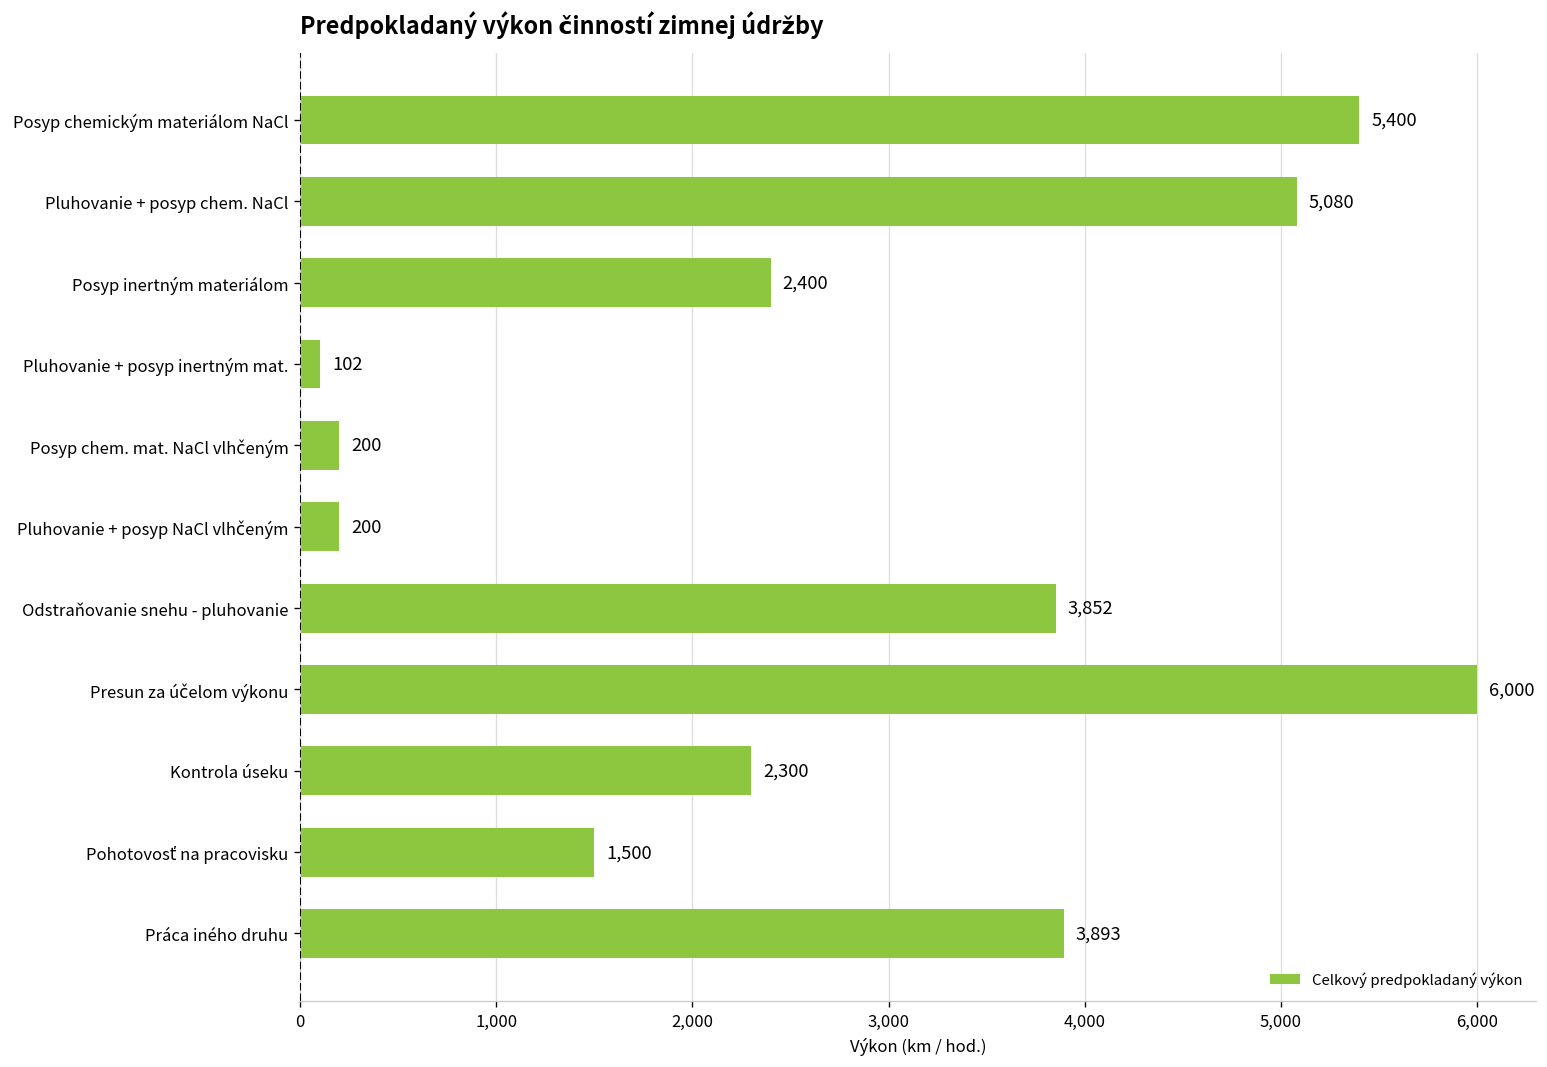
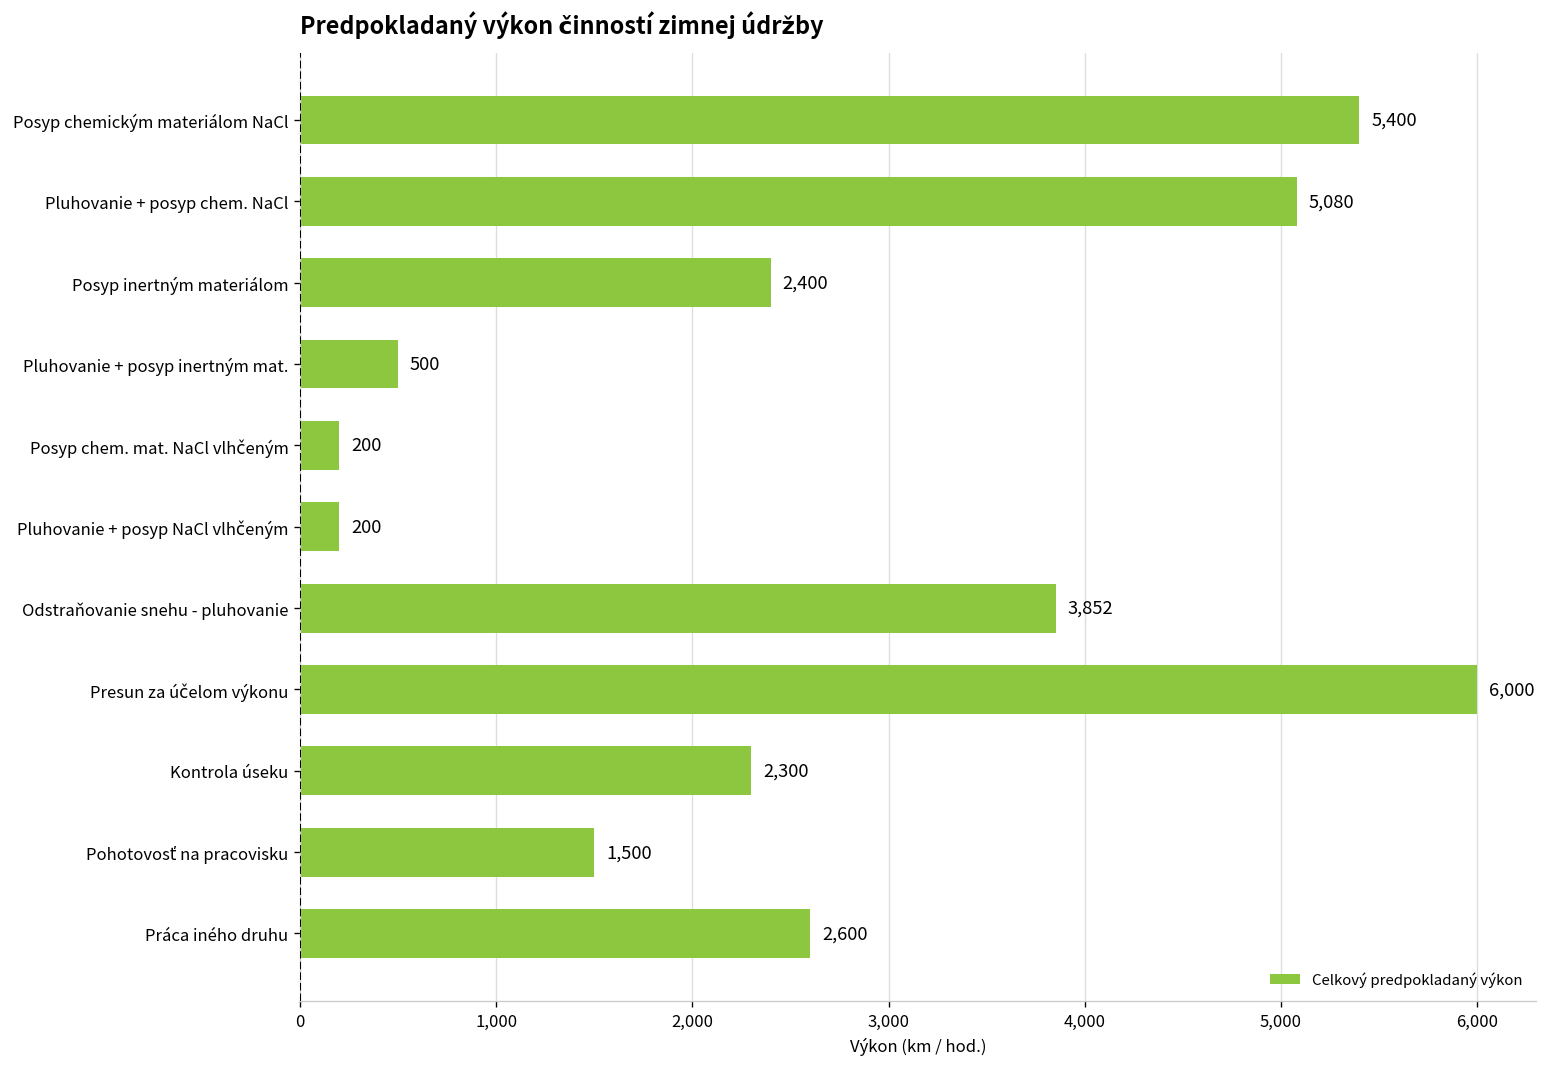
Pluhovanie + posyp inertným mat.: 102 -> 500
Práca iného druhu: 3,893 -> 2,600
